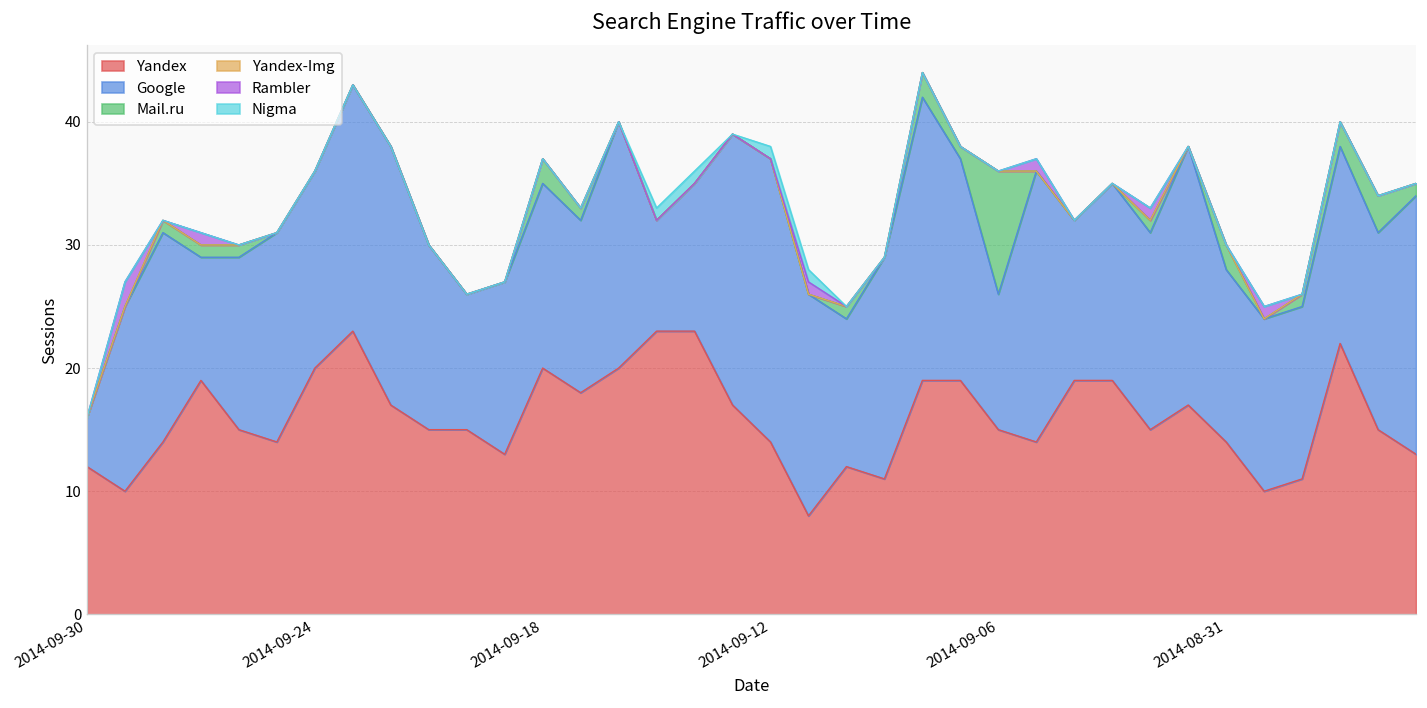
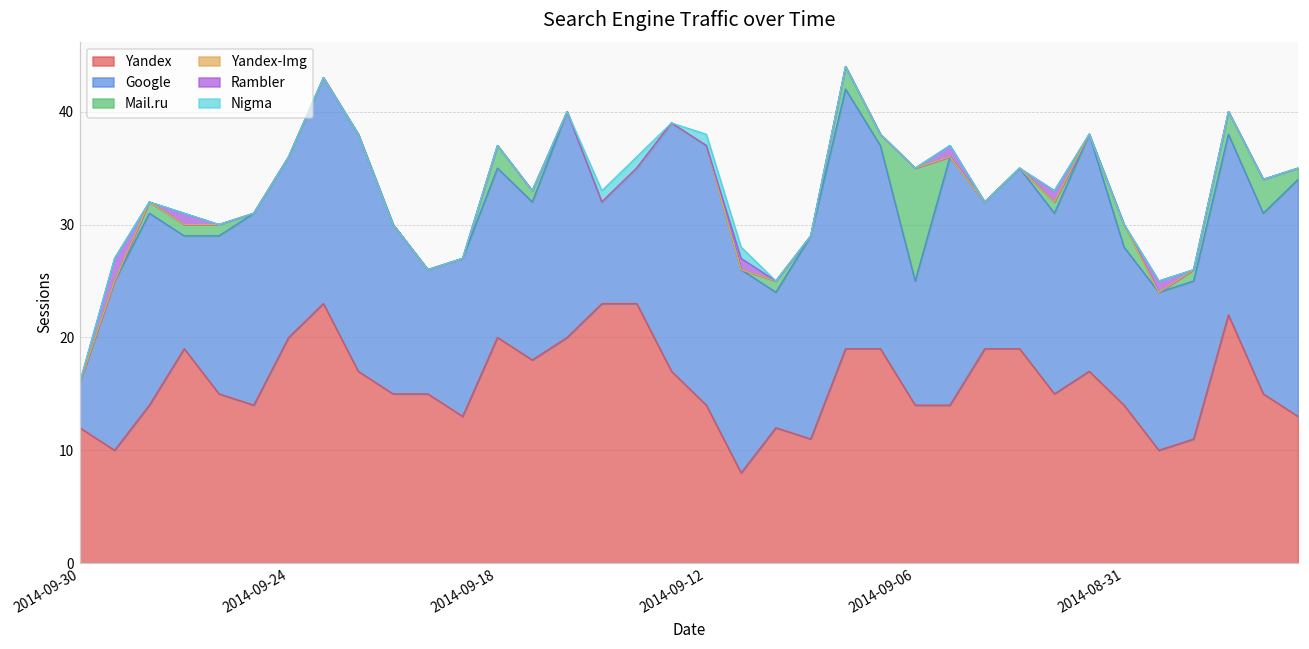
Yandex, 2014-09-06: 15 -> 14
